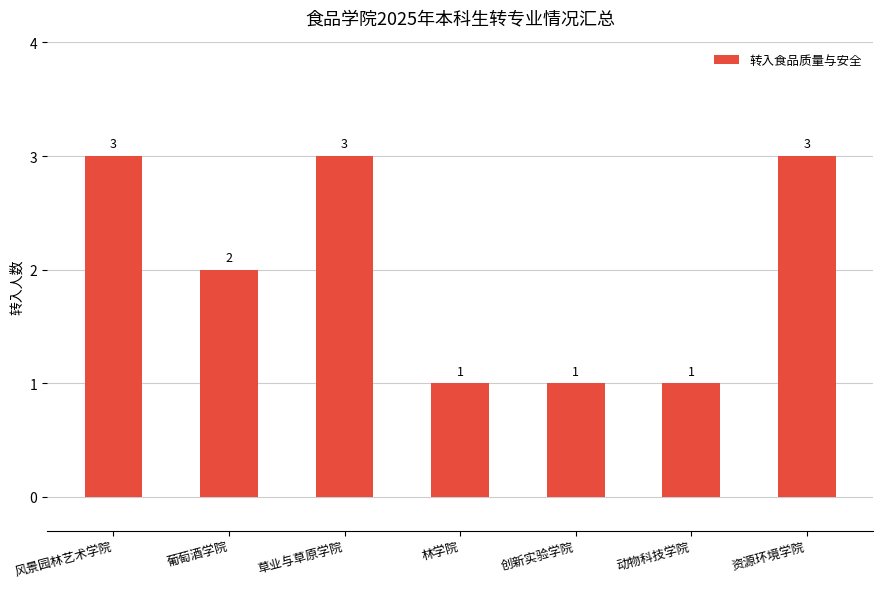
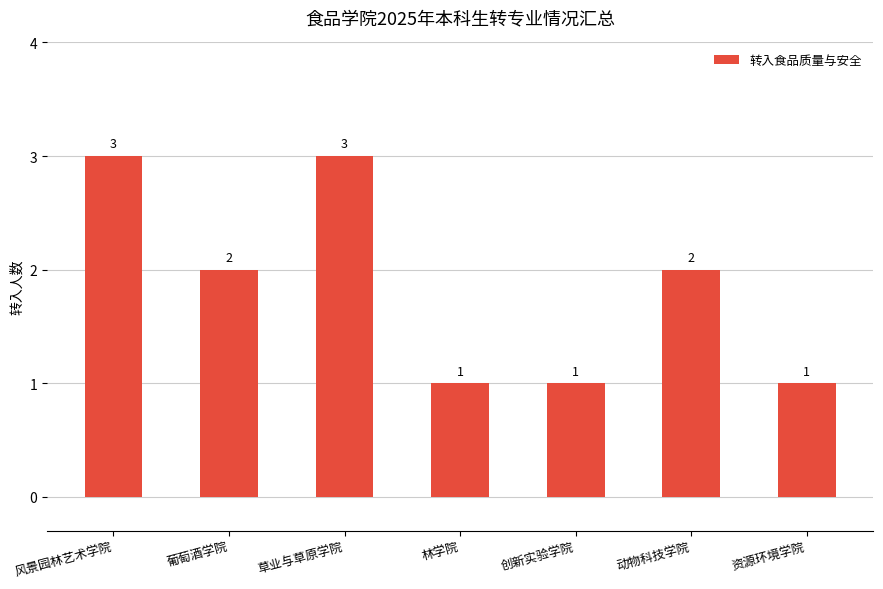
动物科技学院: 1 -> 2
资源环境学院: 3 -> 1
